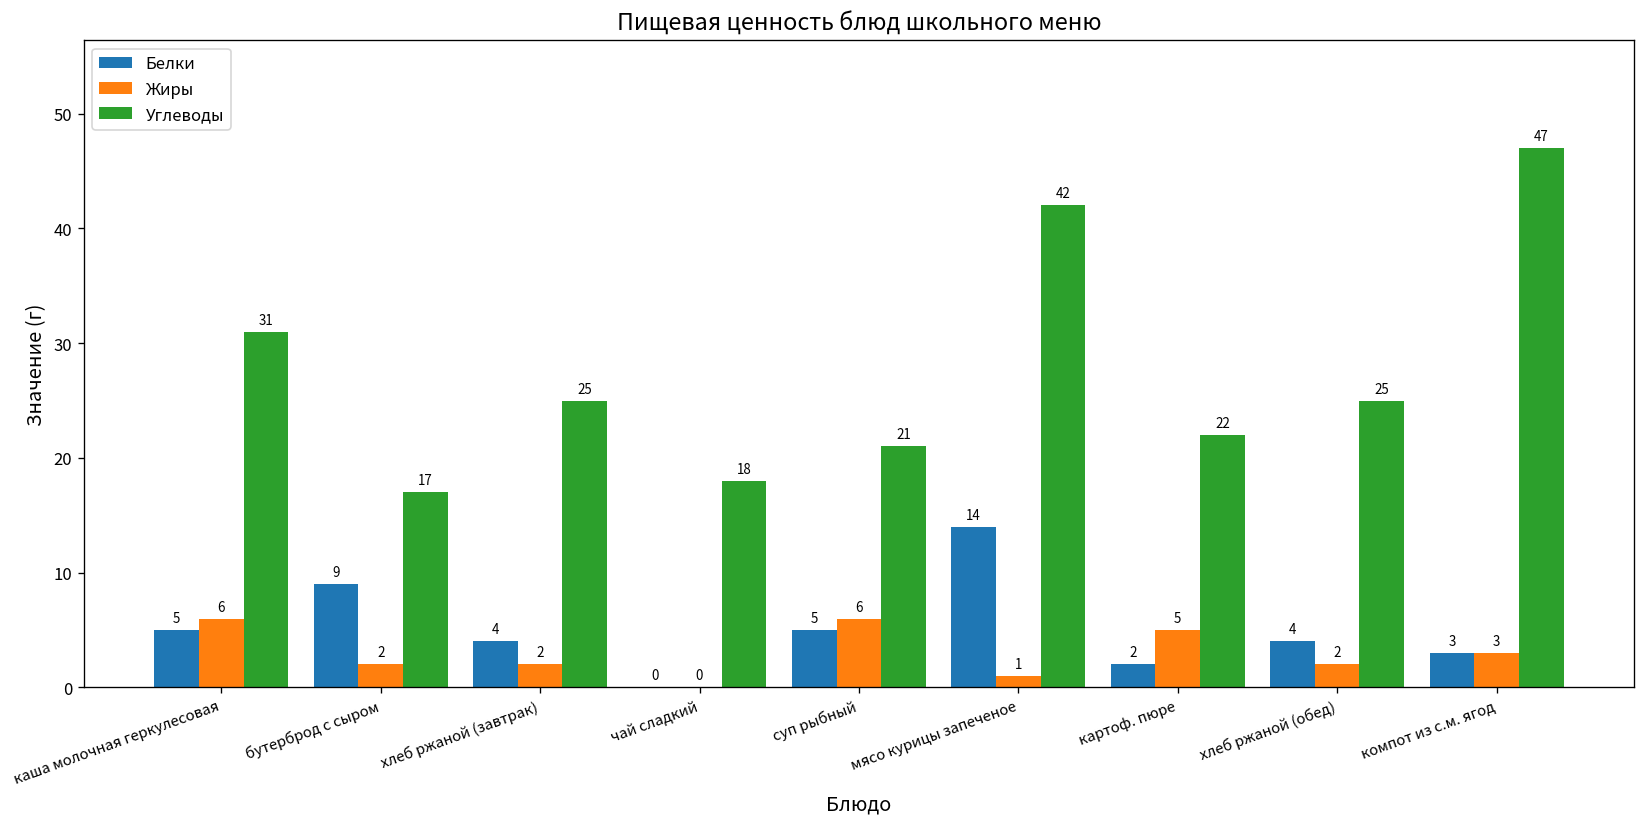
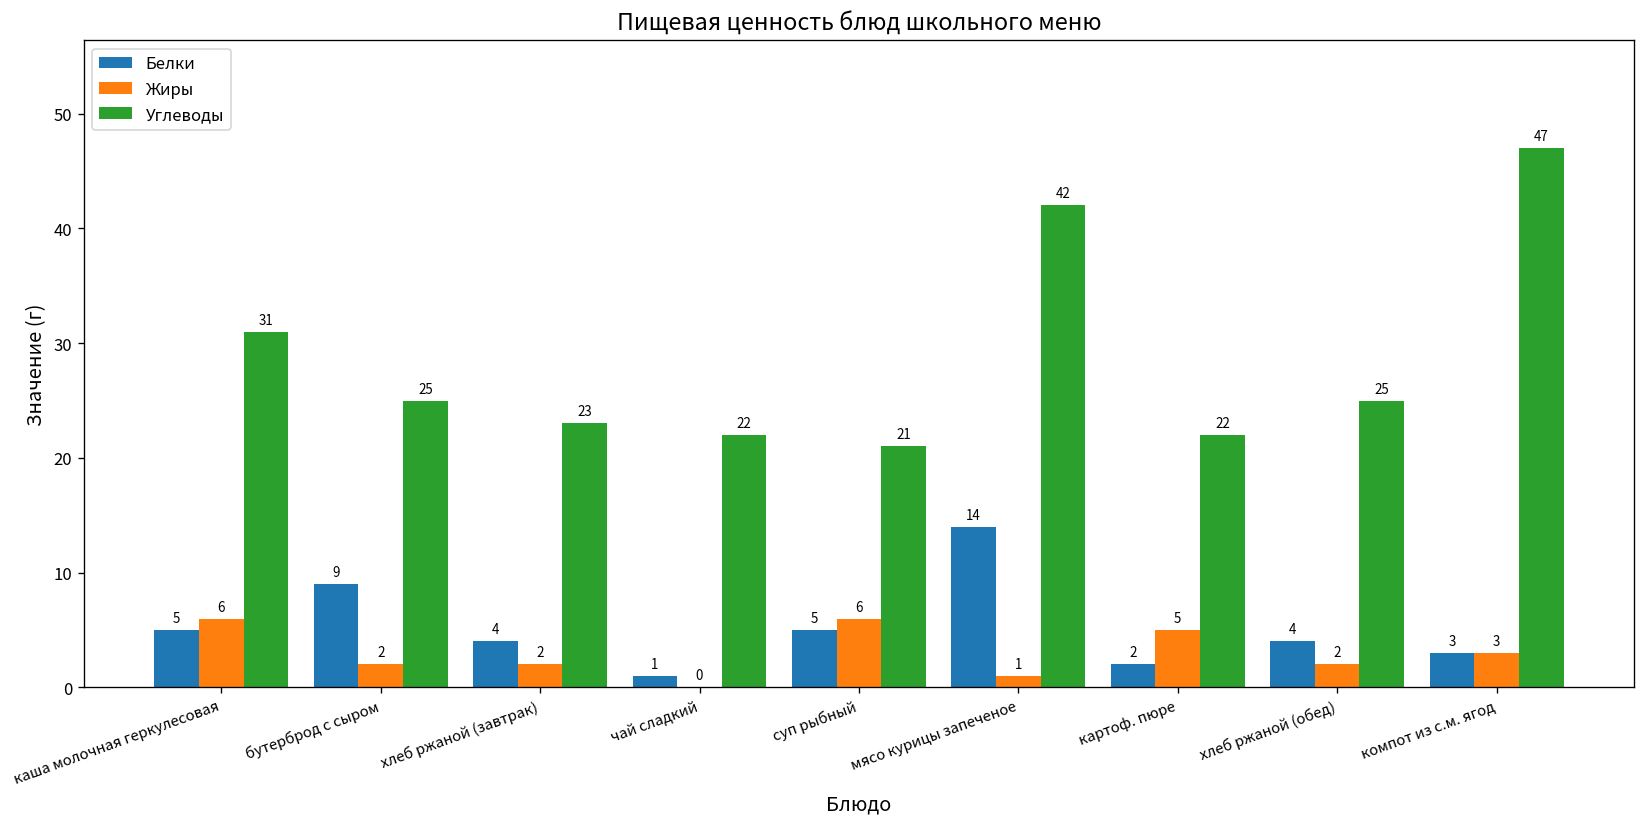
Углеводы, бутерброд с сыром: 17 -> 25
Углеводы, хлеб ржаной (завтрак): 25 -> 23
Белки, чай сладкий: 0 -> 1
Углеводы, чай сладкий: 18 -> 22
